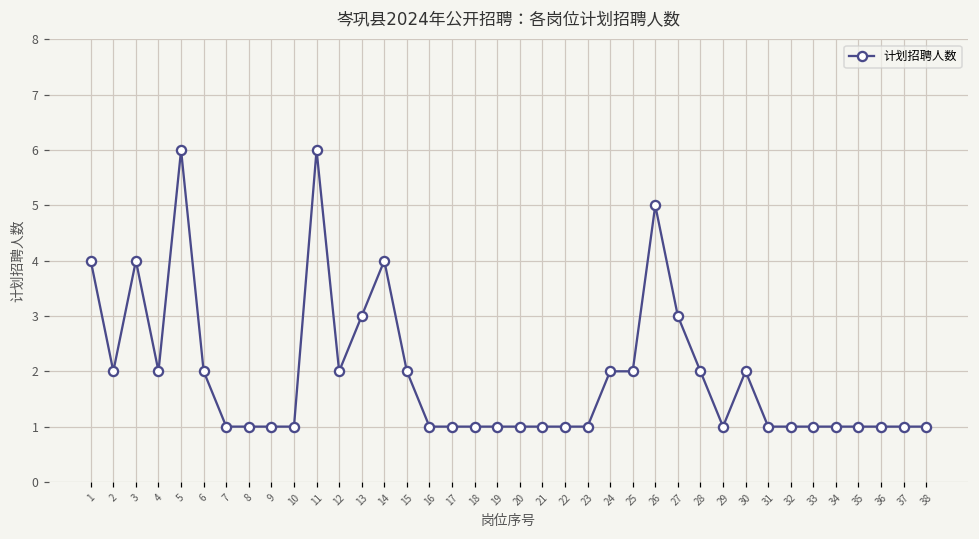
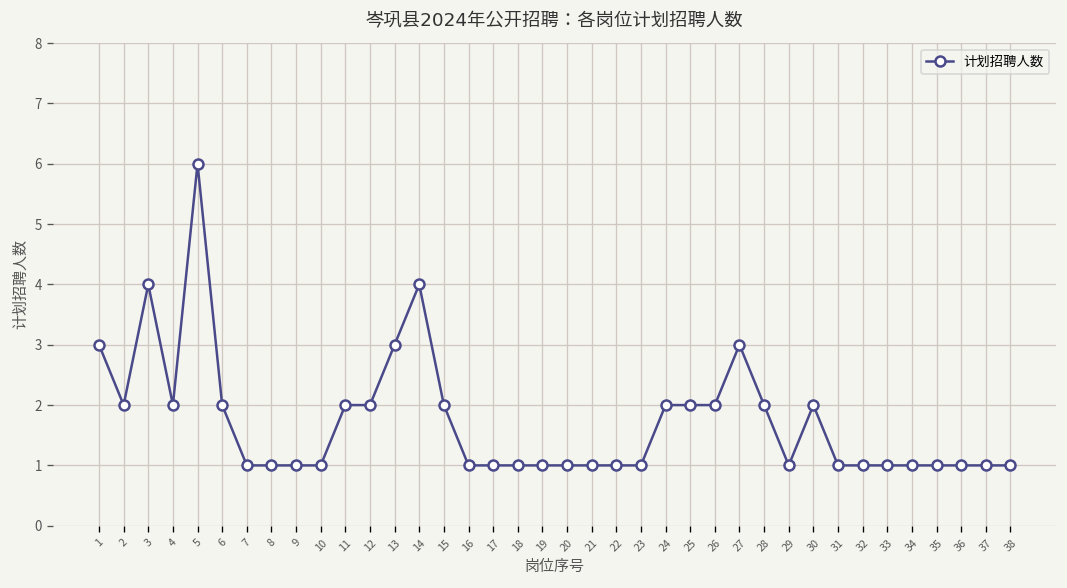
1: 4 -> 3
11: 6 -> 2
26: 5 -> 2
